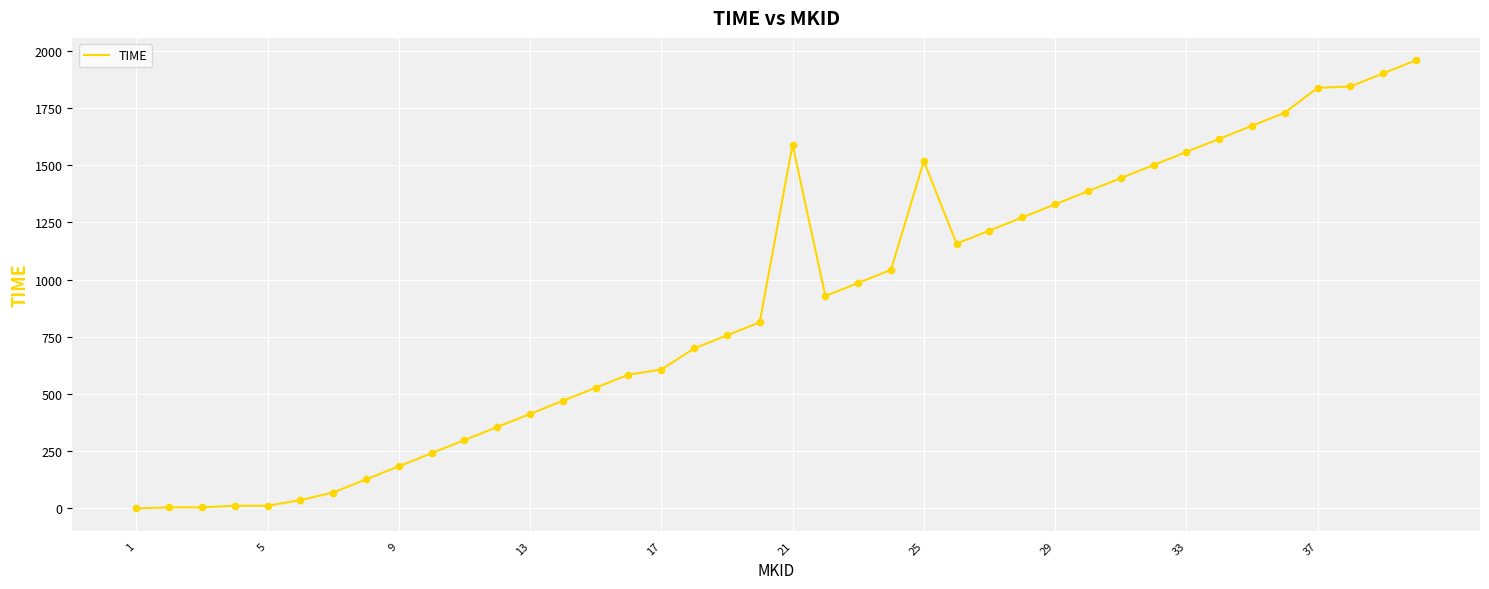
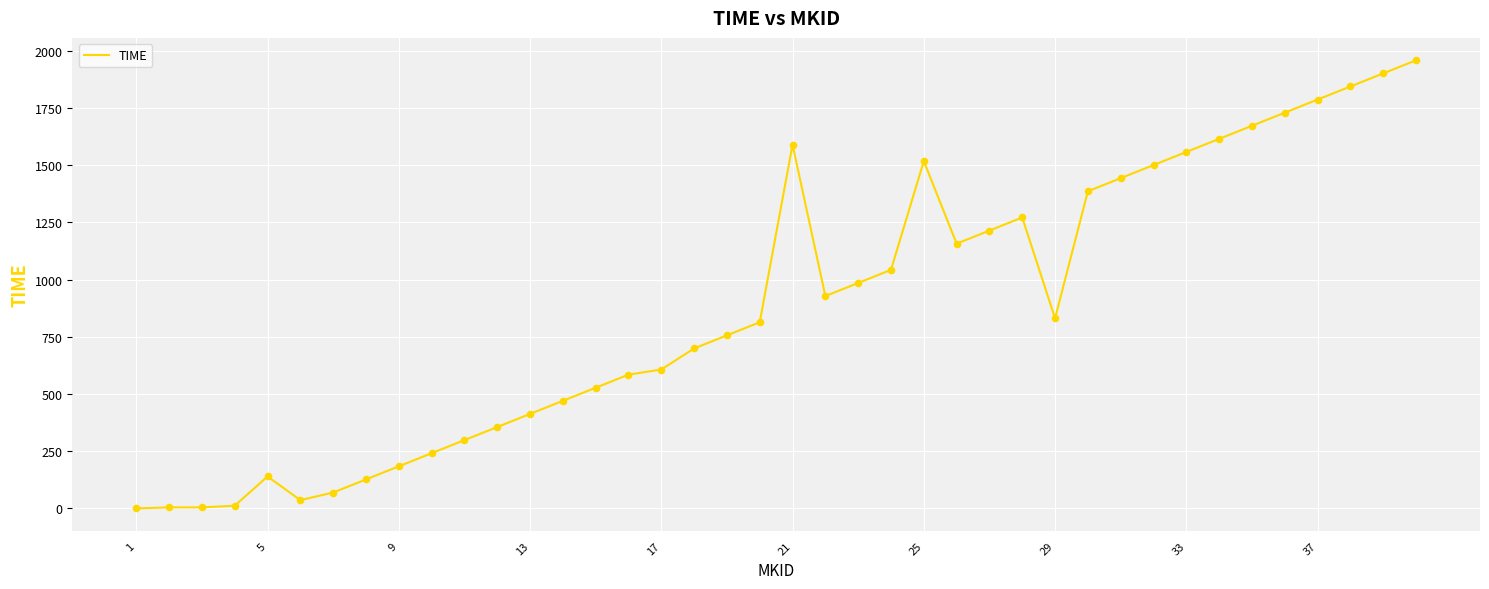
5: 10 -> 140
29: 1330 -> 830
37: 1840 -> 1790
